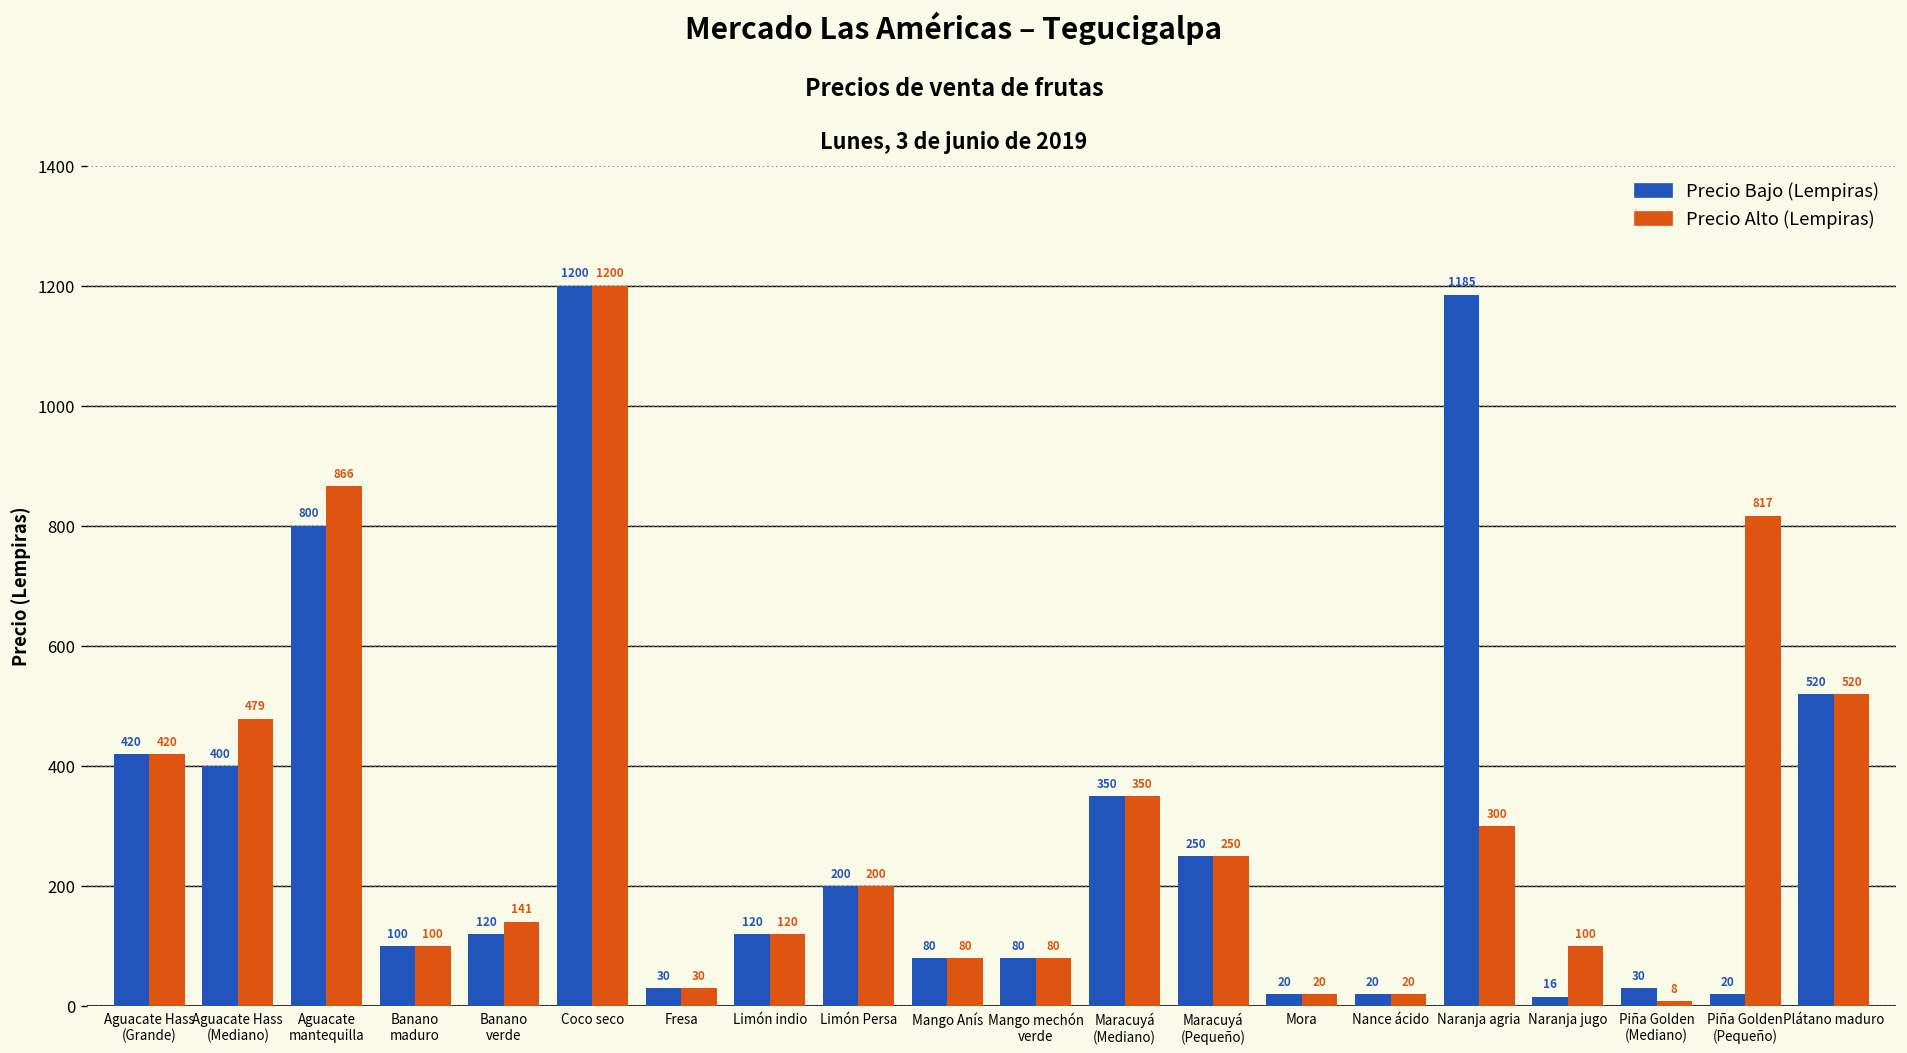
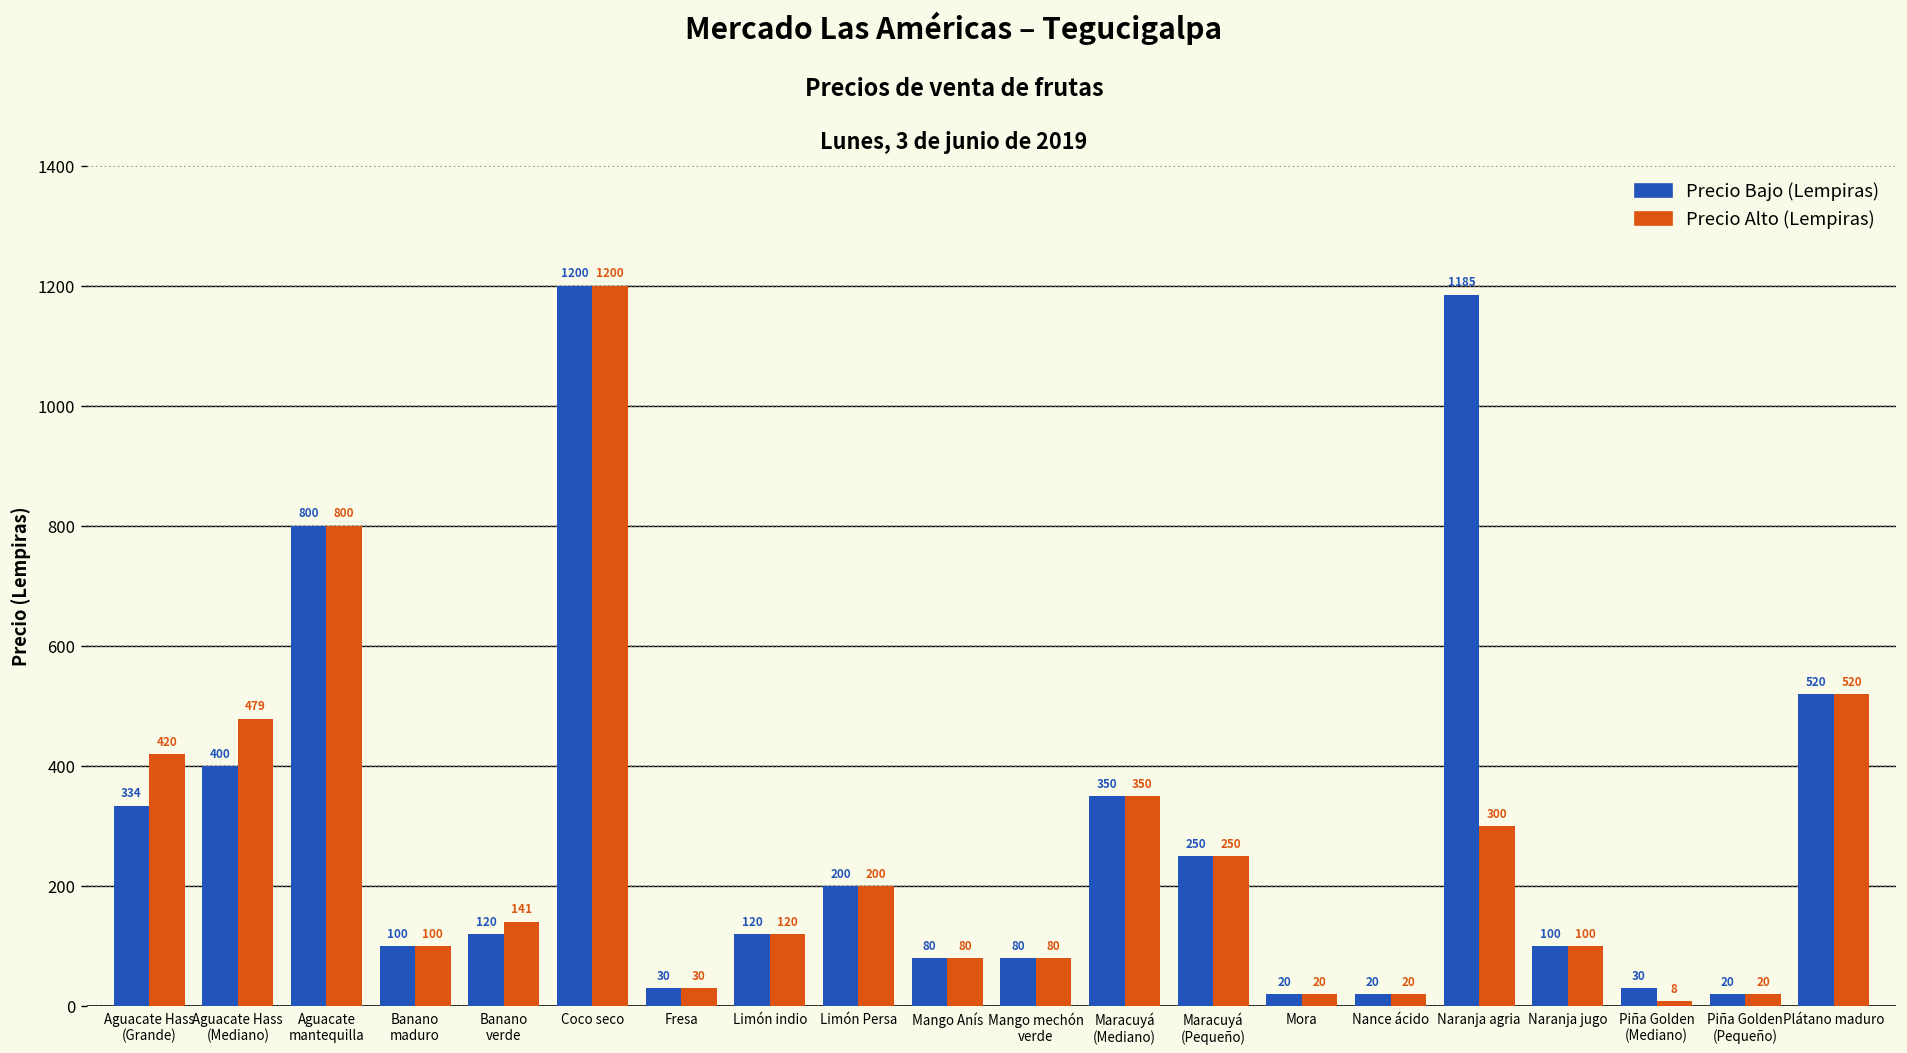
Precio Bajo (Lempiras), Aguacate Hass (Grande): 420 -> 334
Precio Alto (Lempiras), Aguacate mantequilla: 866 -> 800
Precio Bajo (Lempiras), Naranja jugo: 16 -> 100
Precio Alto (Lempiras), Piña Golden (Pequeño): 817 -> 20
